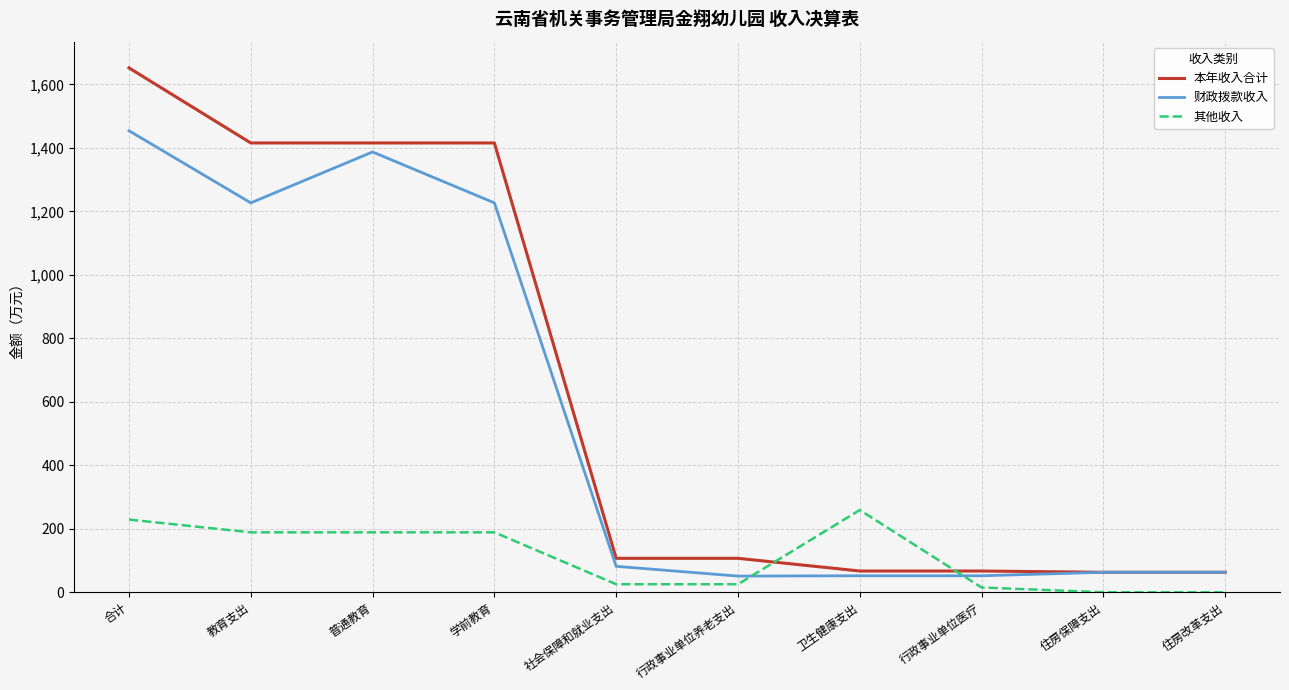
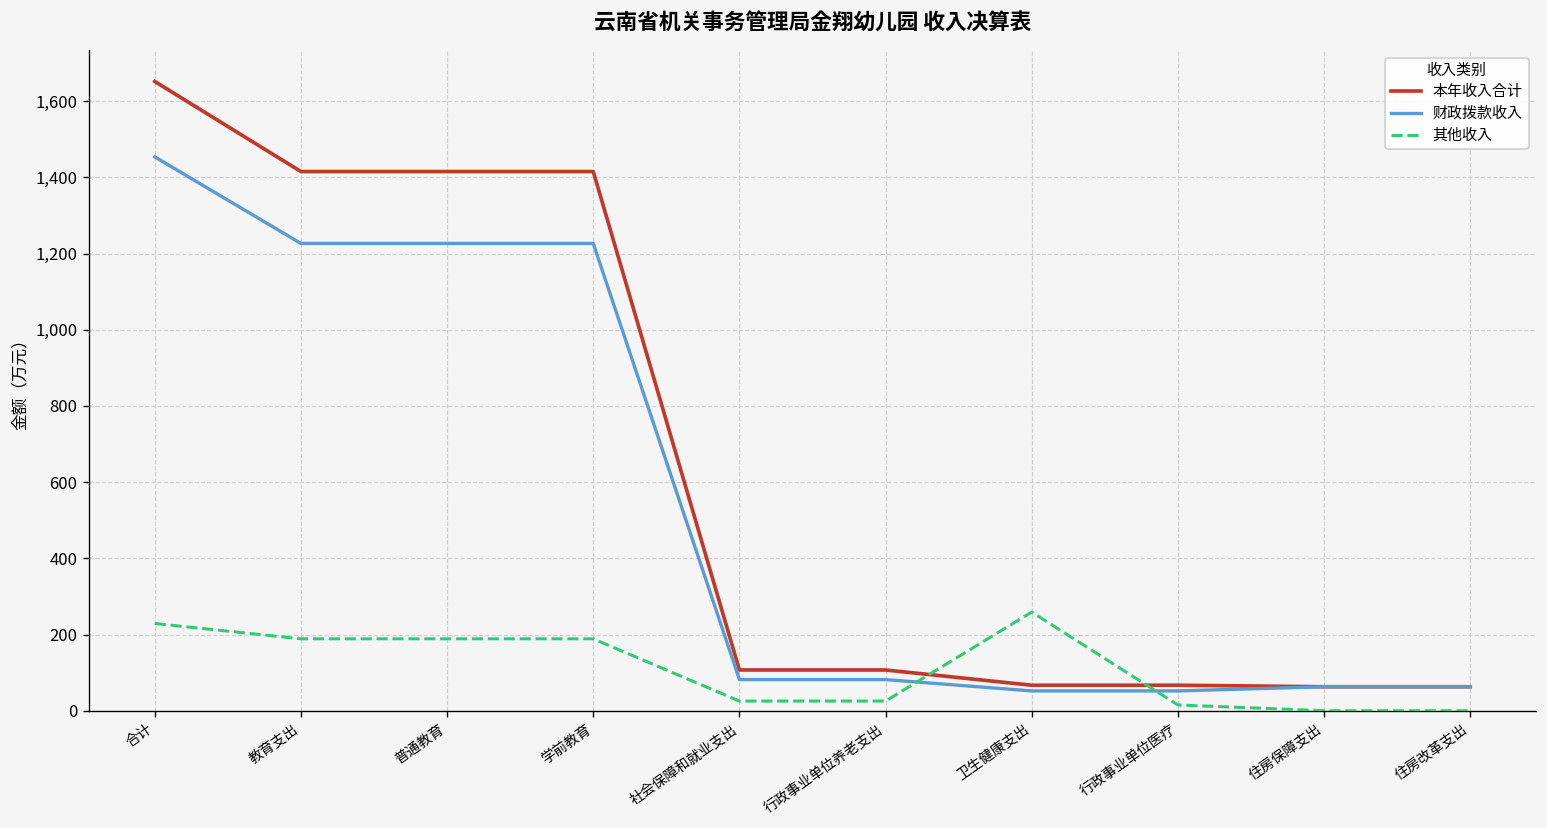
财政拨款收入, 普通教育: 1,390 -> 1,230
财政拨款收入, 行政事业单位养老支出: 50 -> 80
